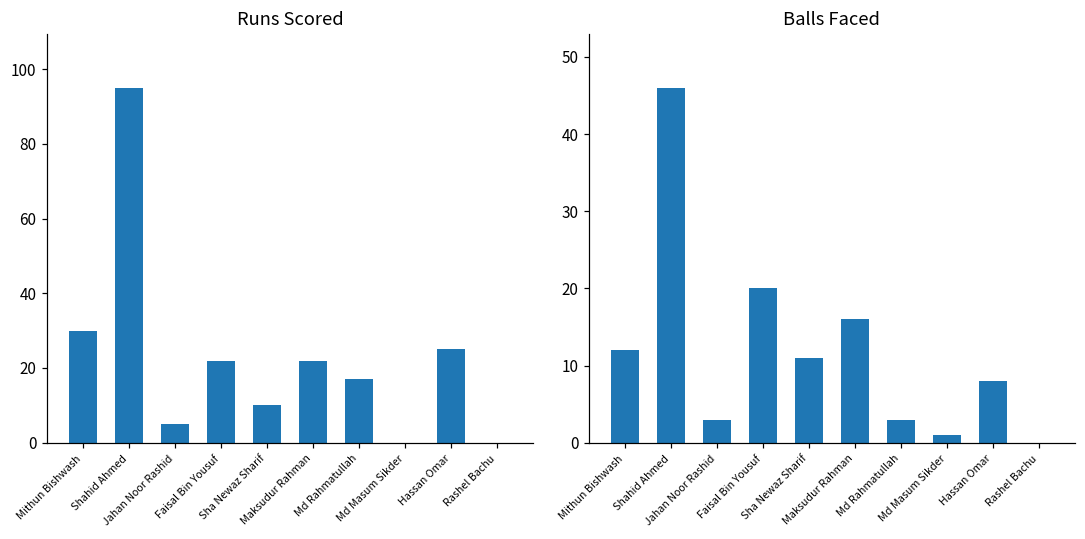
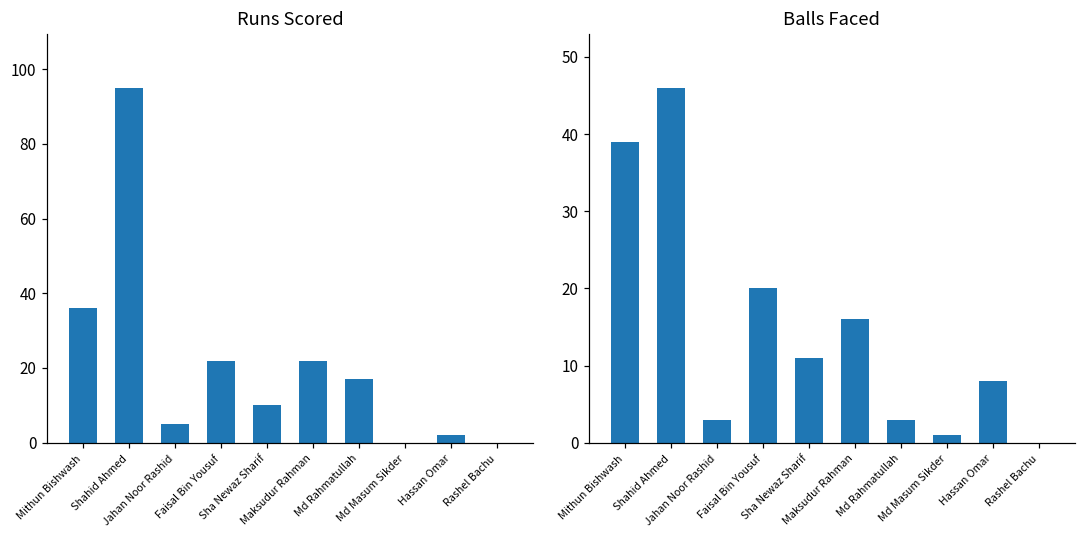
Runs Scored, Mithun Bishwash: 30 -> 36
Runs Scored, Hassan Omar: 25 -> 2
Balls Faced, Mithun Bishwash: 12 -> 39
